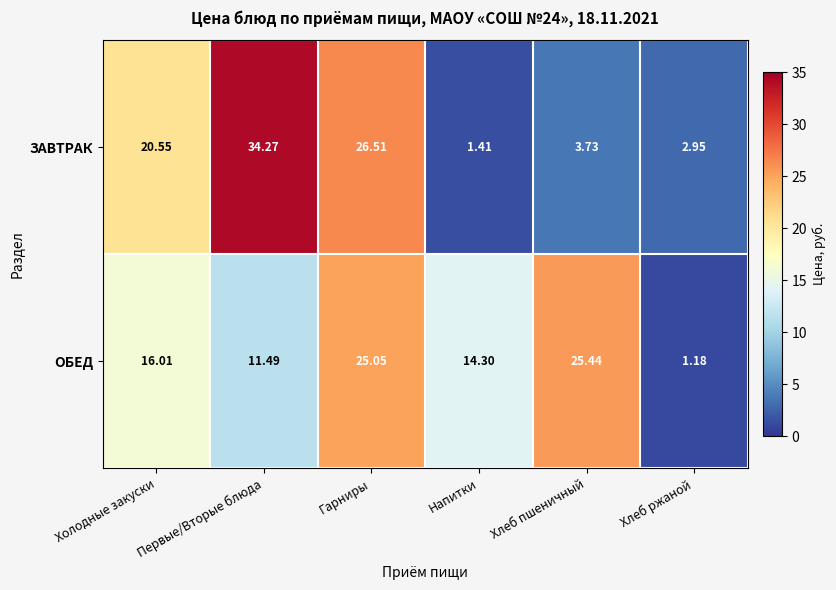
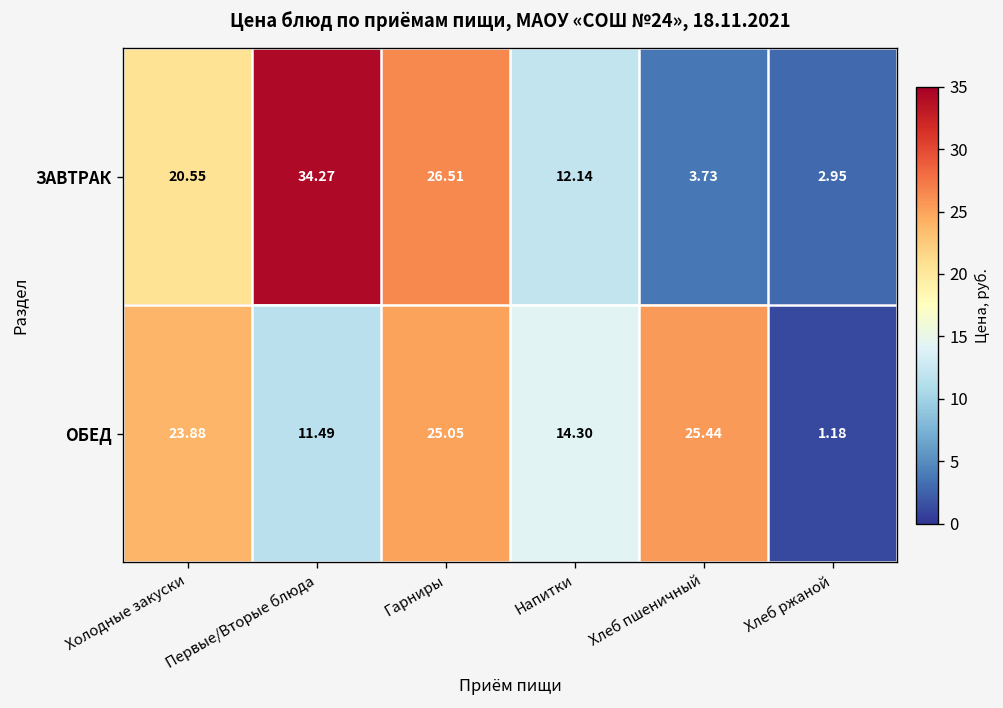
ЗАВТРАК, Напитки: 1.41 -> 12.14
ОБЕД, Холодные закуски: 16.01 -> 23.88
